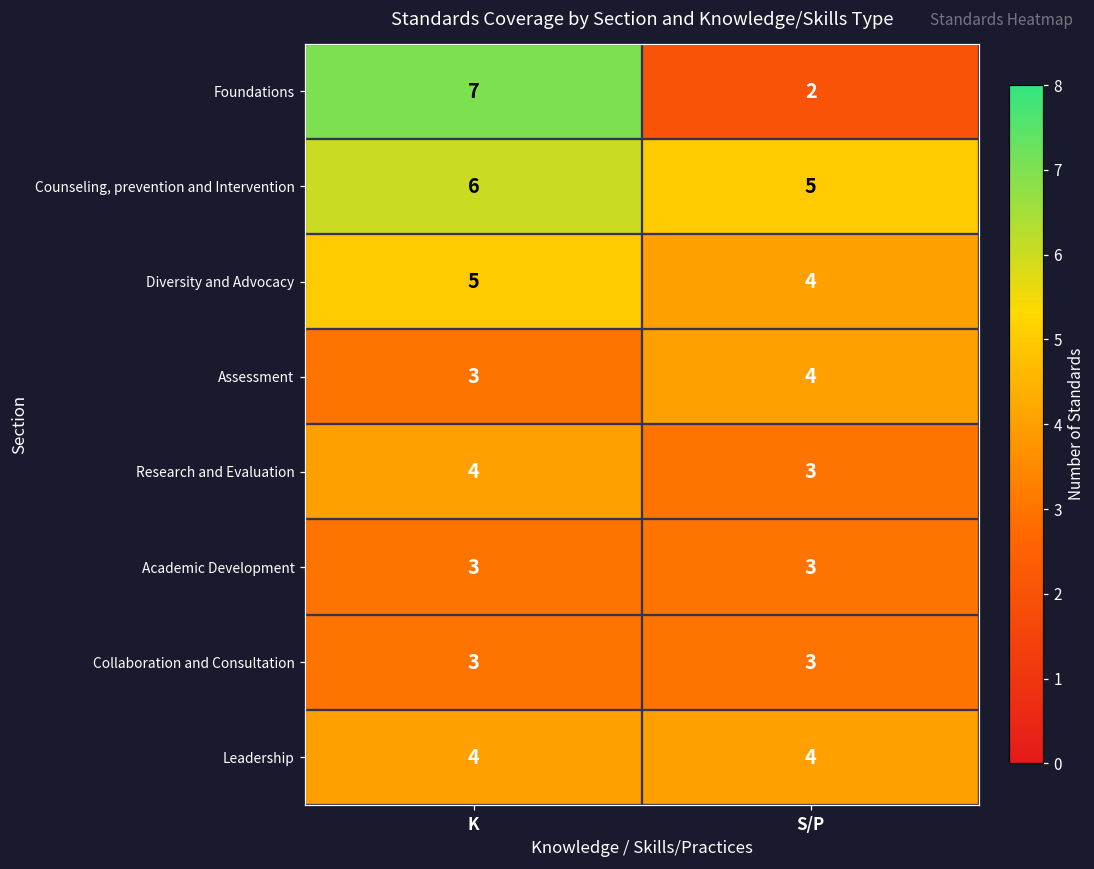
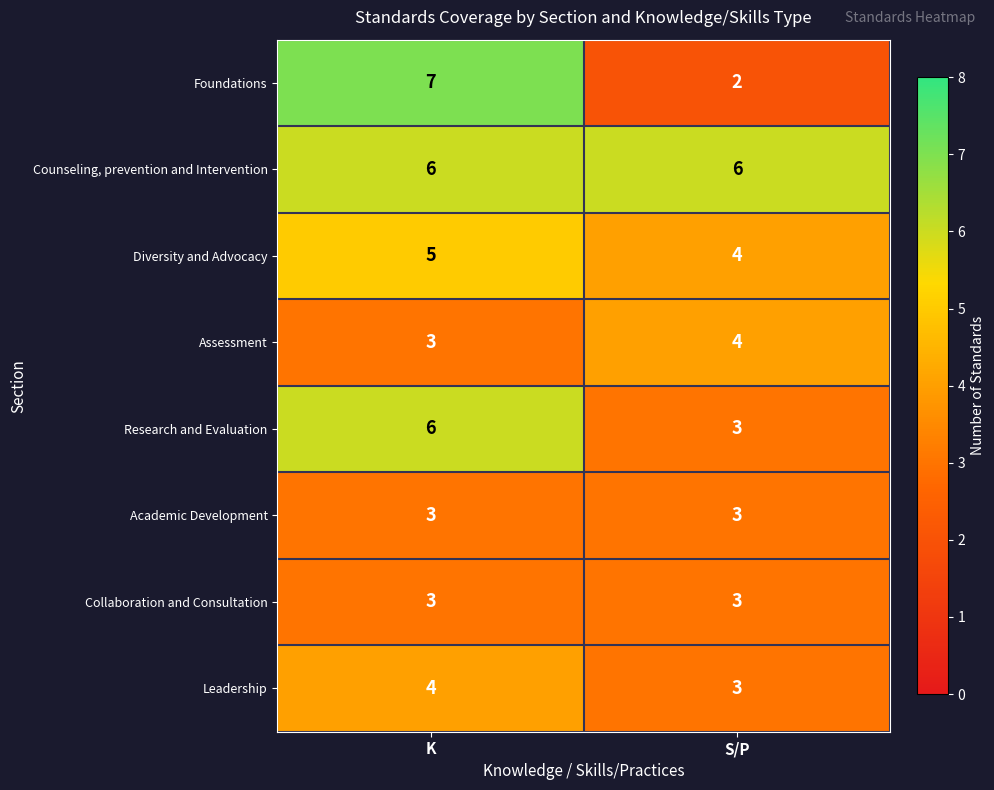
Counseling, prevention and Intervention, S/P: 5 -> 6
Research and Evaluation, K: 4 -> 6
Leadership, S/P: 4 -> 3
